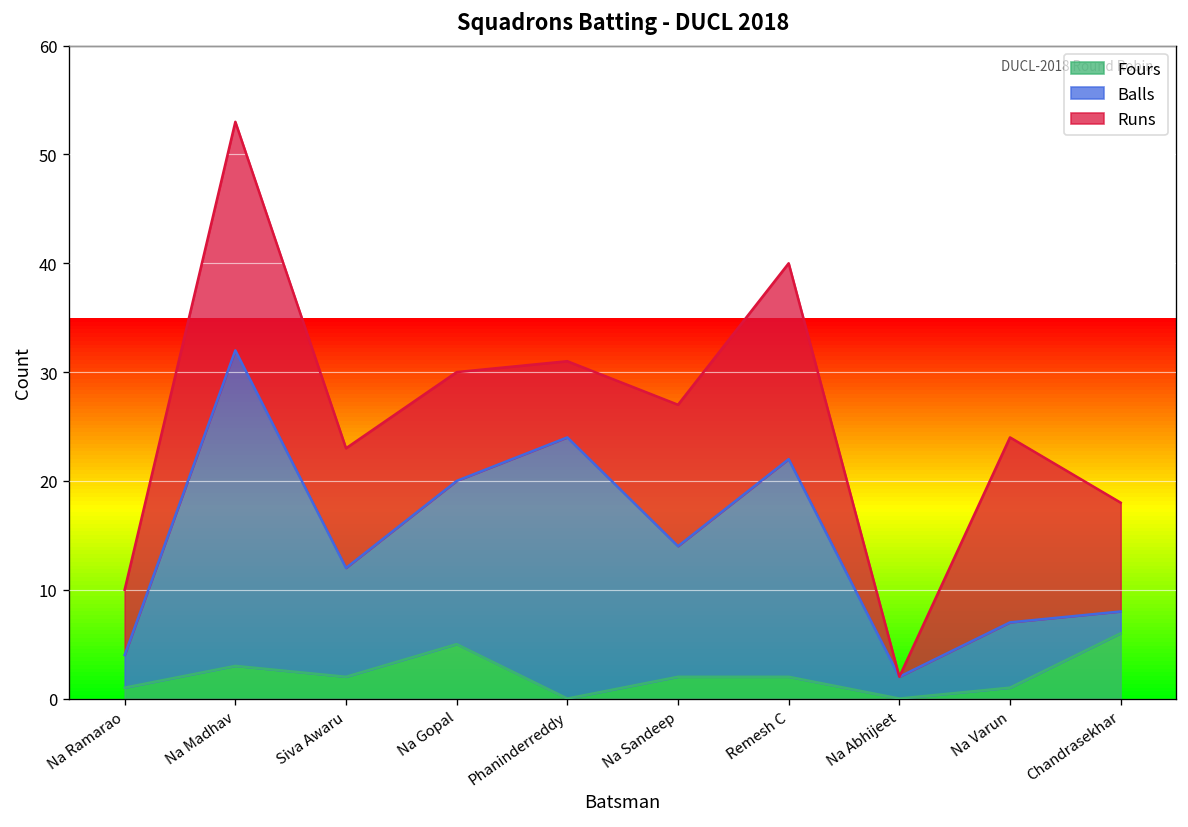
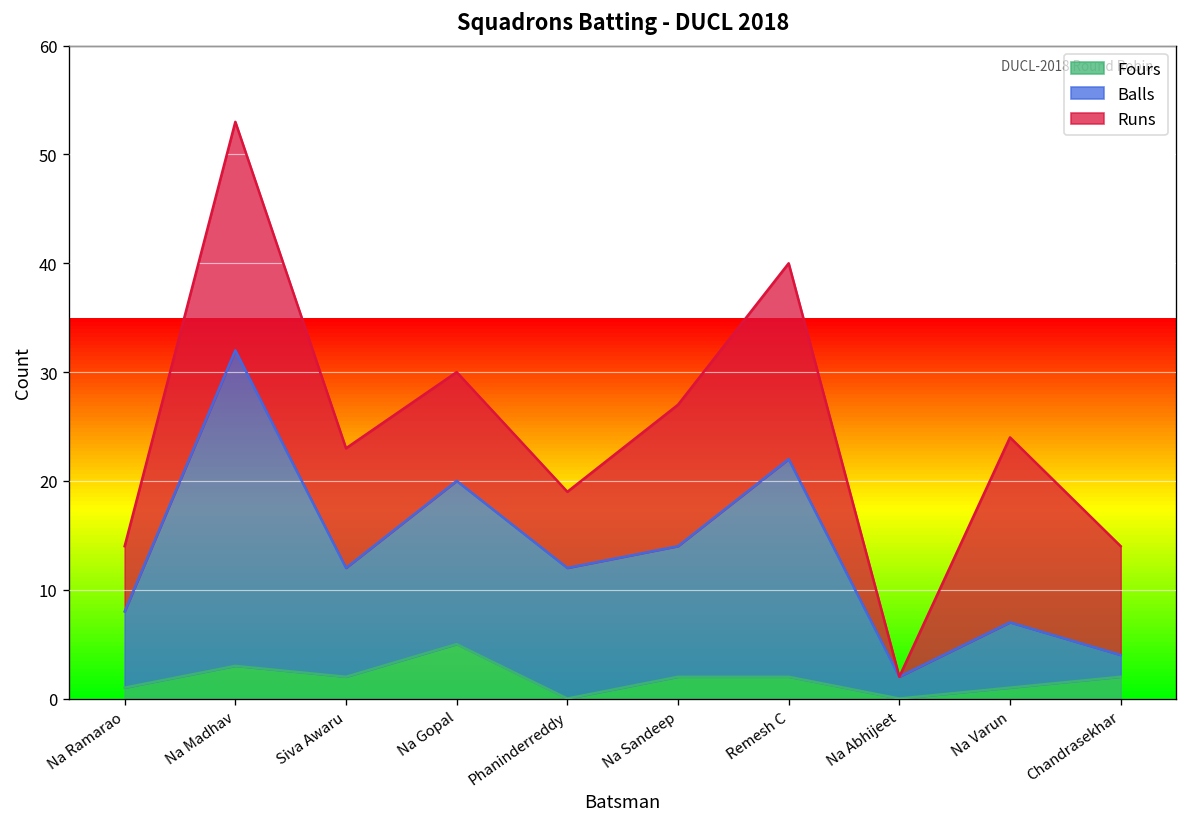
Balls, Na Ramarao: 3 -> 7
Balls, Phaninderreddy: 24 -> 12
Fours, Chandrasekhar: 6 -> 2
